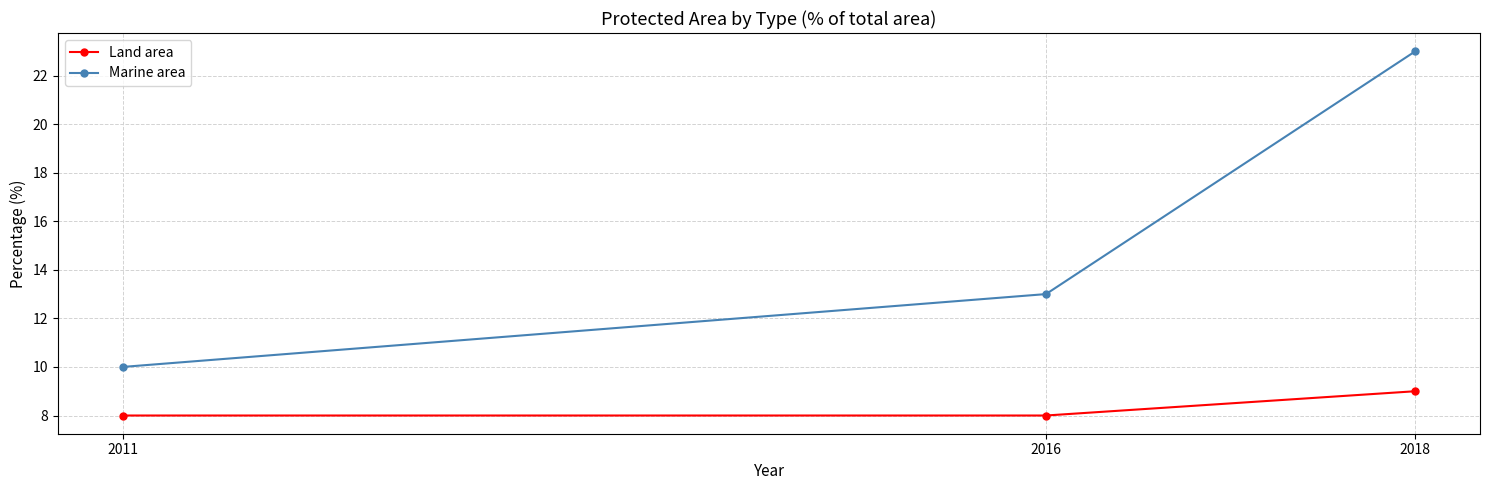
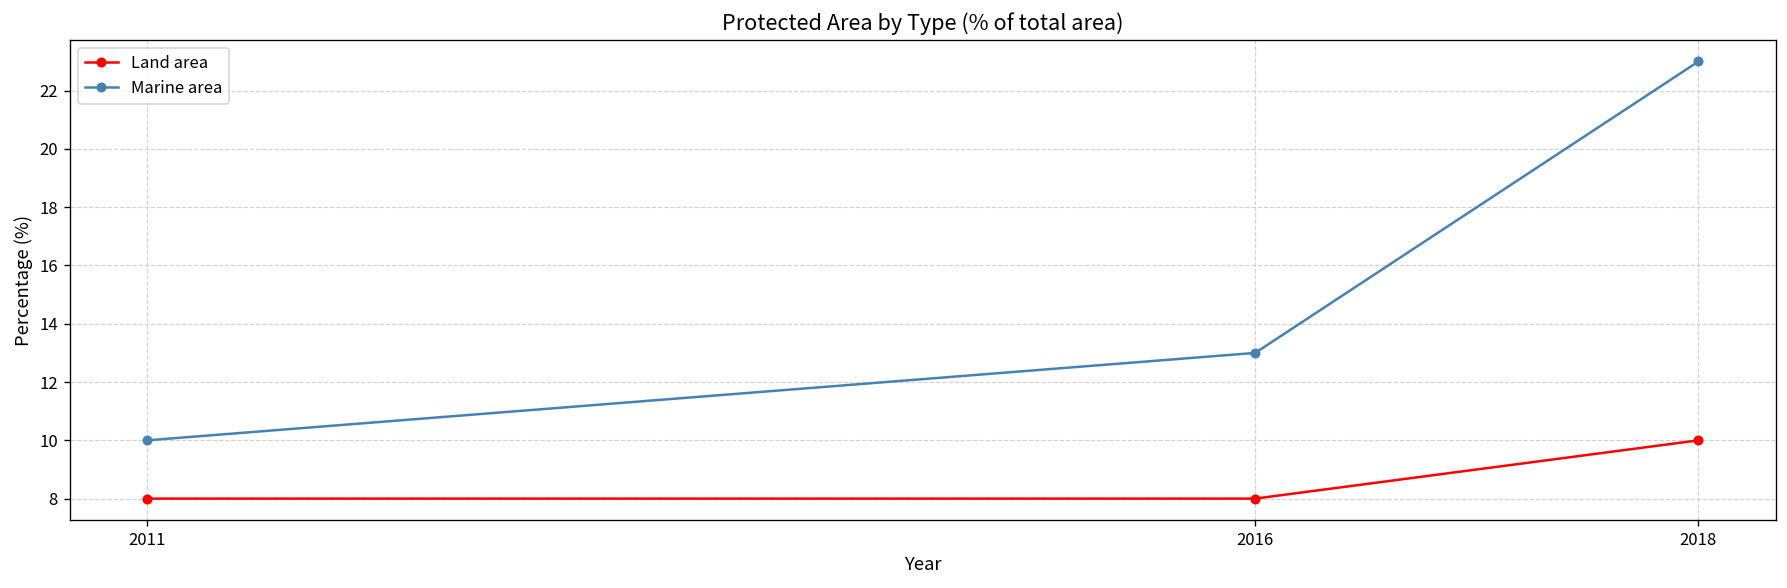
Land area, 2018: 9 -> 10
